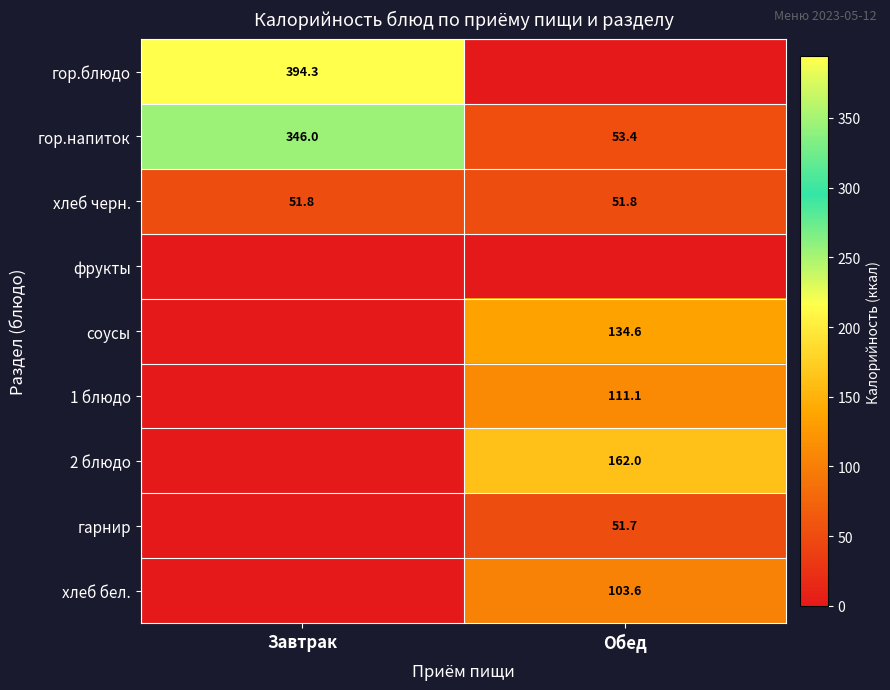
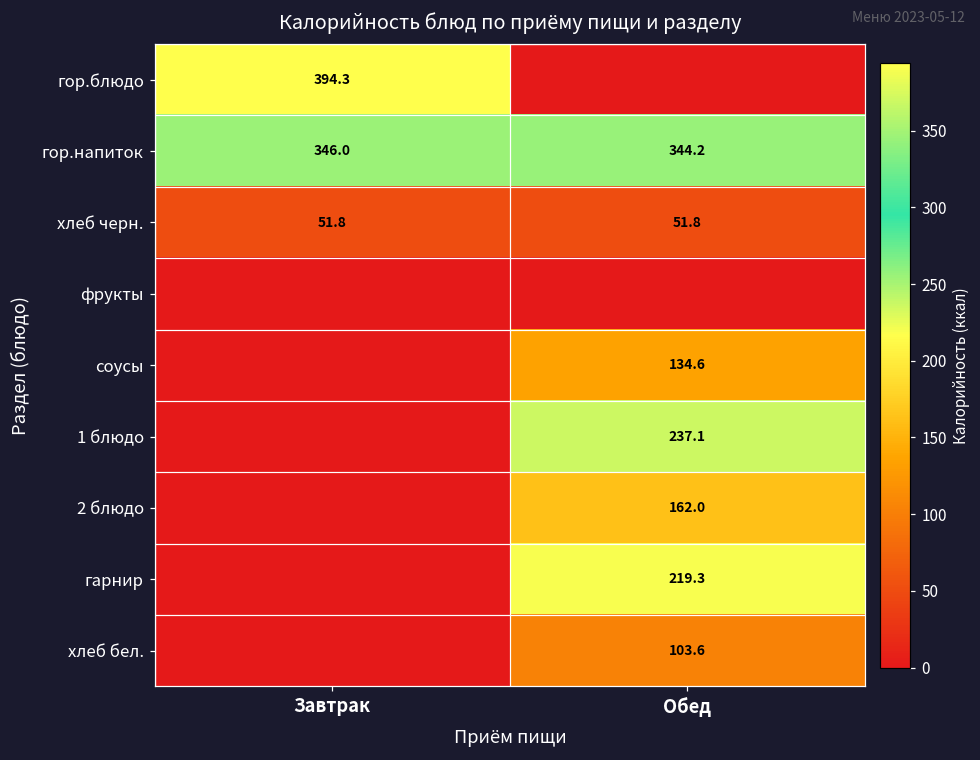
гор.напиток, Обед: 53.4 -> 344.2
1 блюдо, Обед: 111.1 -> 237.1
гарнир, Обед: 51.7 -> 219.3
